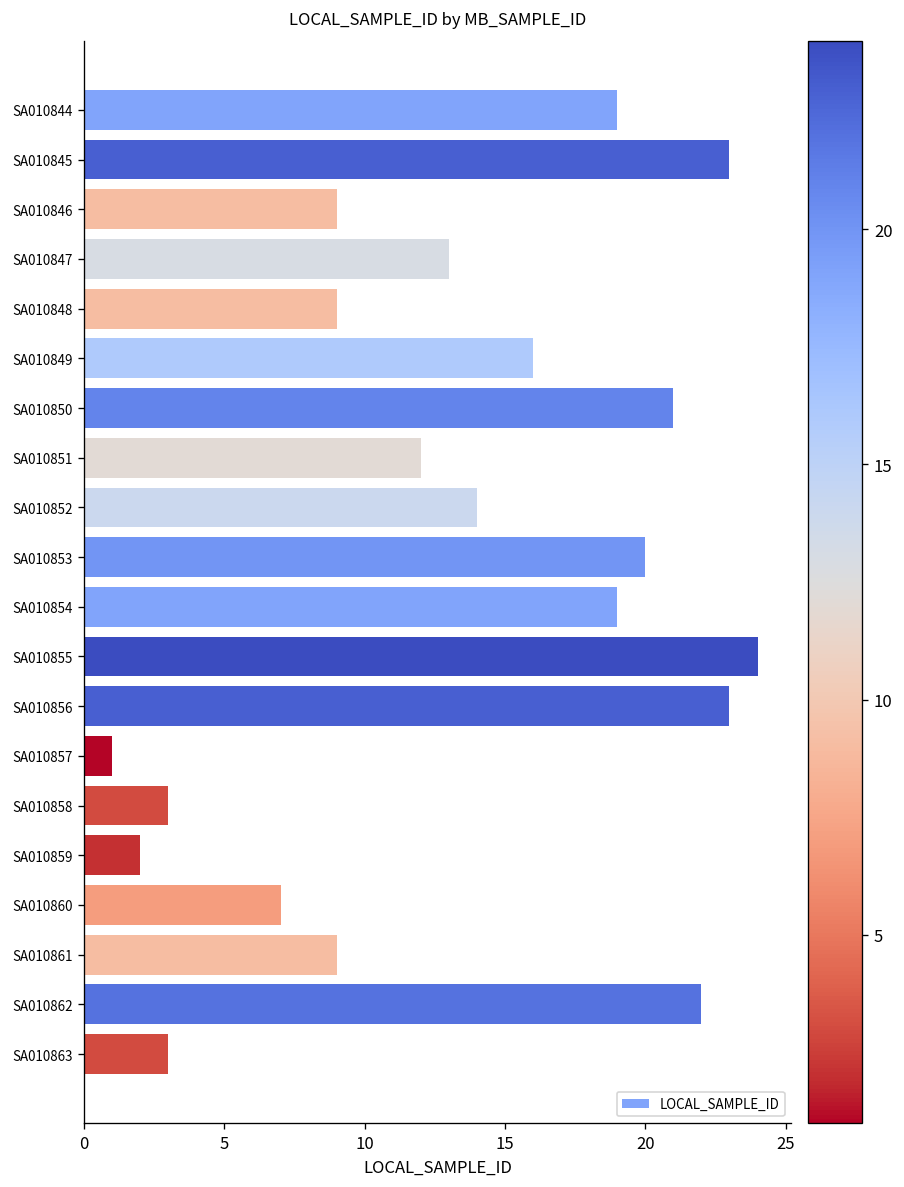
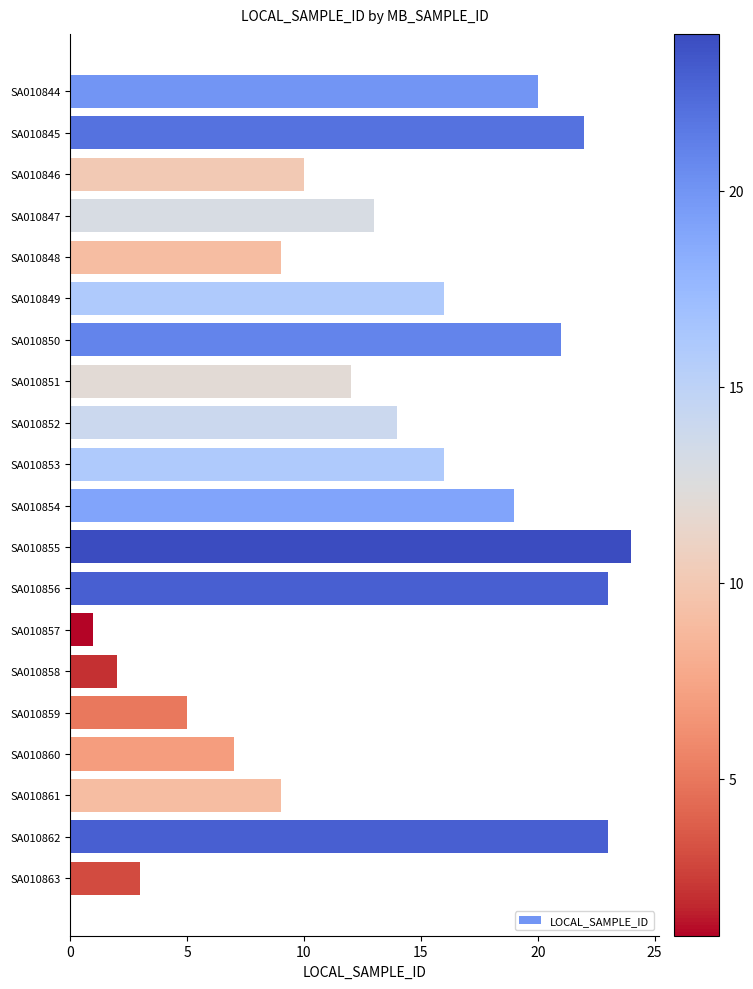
SA010844: 19 -> 20
SA010845: 23 -> 22
SA010846: 9 -> 10
SA010853: 20 -> 16
SA010858: 3 -> 2
SA010859: 2 -> 5
SA010862: 22 -> 23
